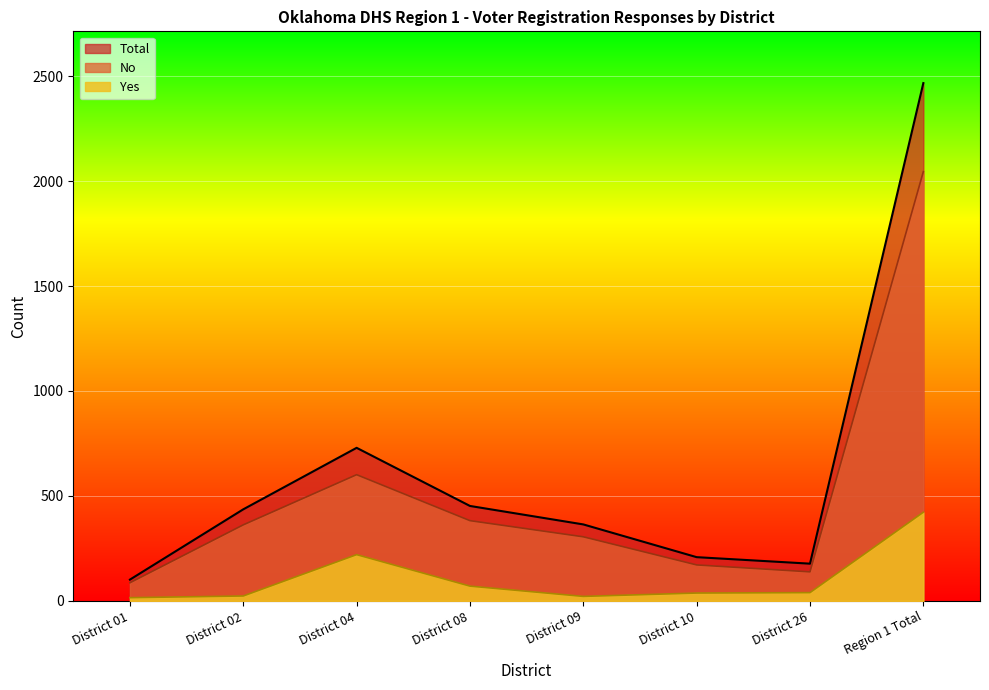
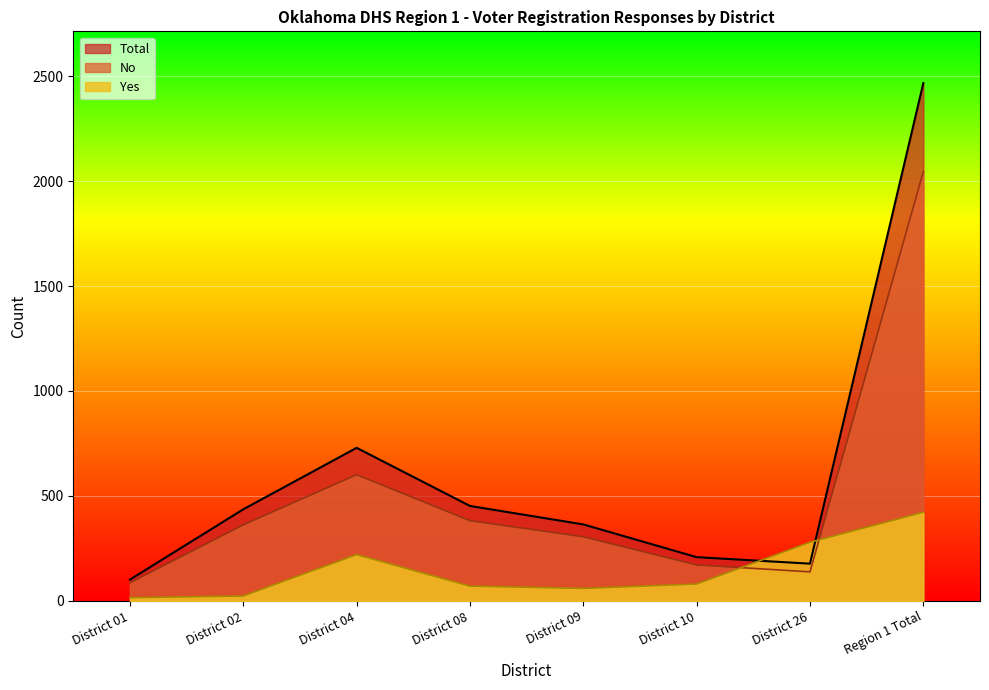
Yes, District 09: 20 -> 60
Yes, District 10: 40 -> 80
Yes, District 26: 40 -> 280
